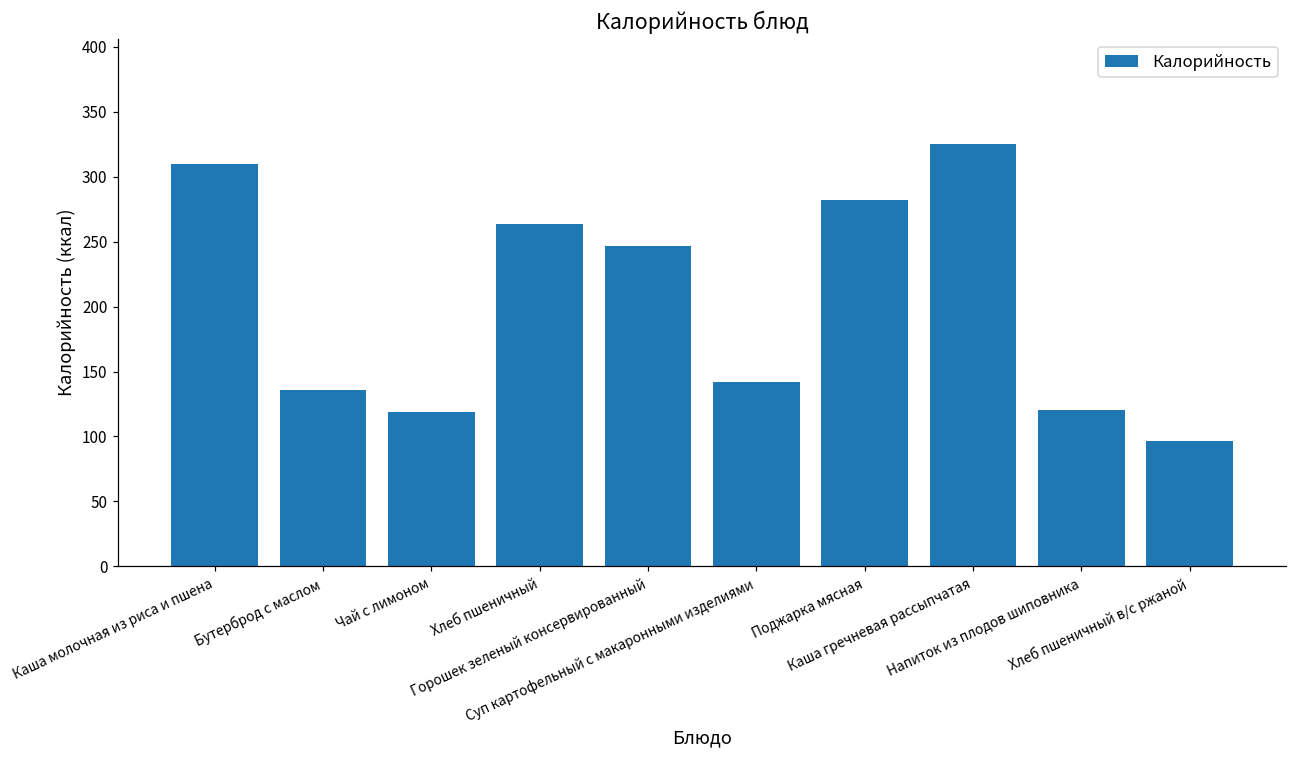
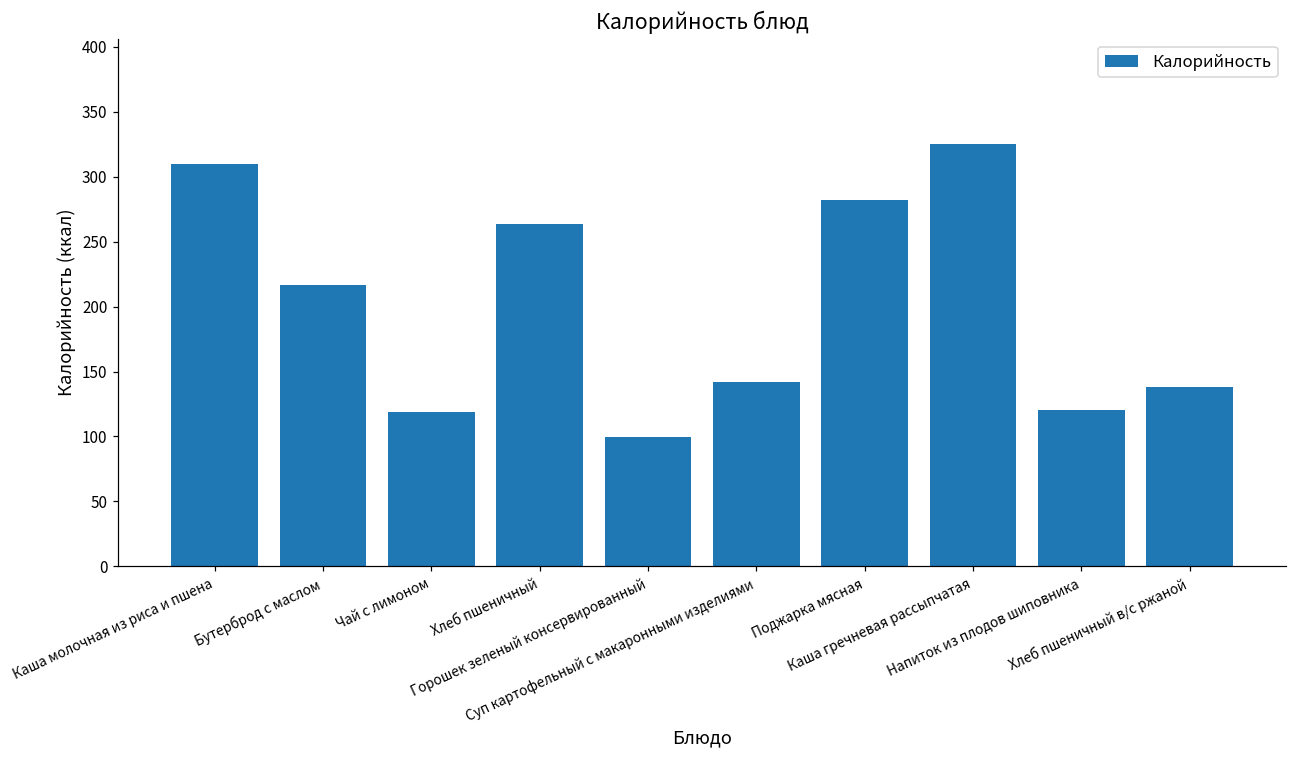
Бутерброд с маслом: 136 -> 217
Горошек зеленый консервированный: 247 -> 100
Хлеб пшеничный в/с ржаной: 96 -> 138
